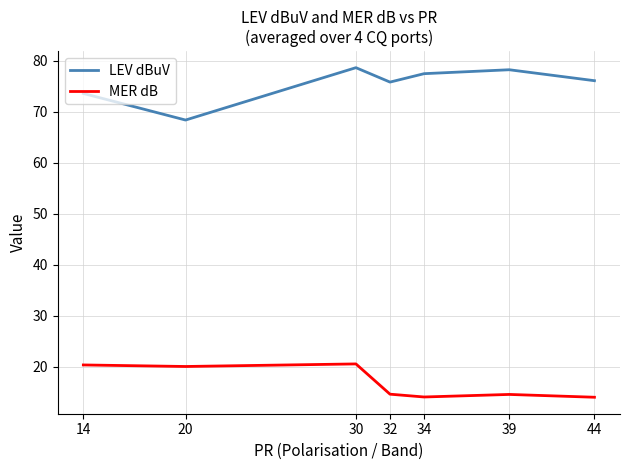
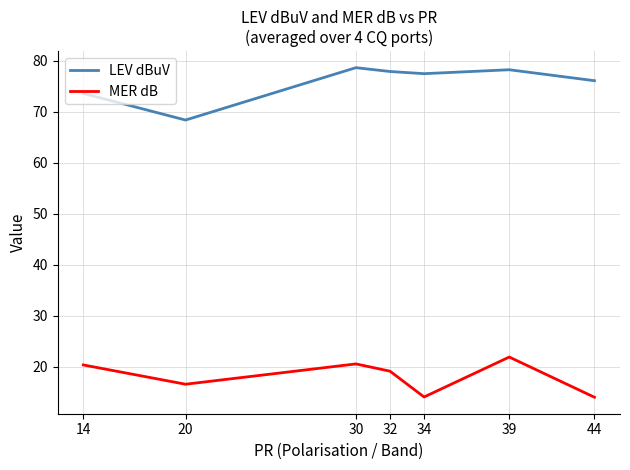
MER dB, 20: 20 -> 17
LEV dBuV, 32: 76 -> 78
MER dB, 32: 15 -> 19
MER dB, 39: 15 -> 22
